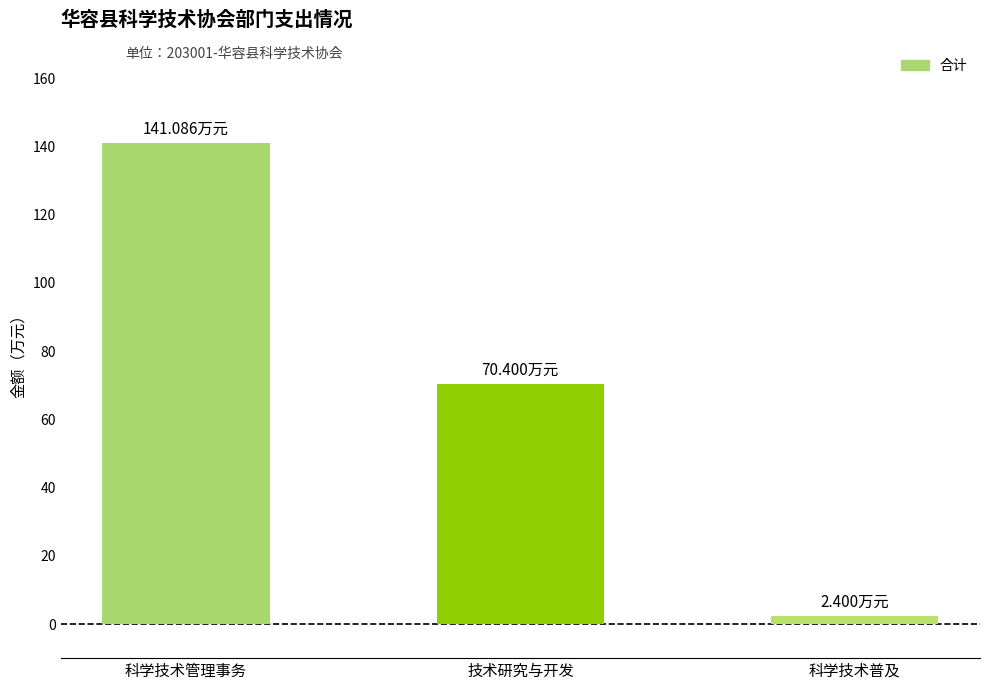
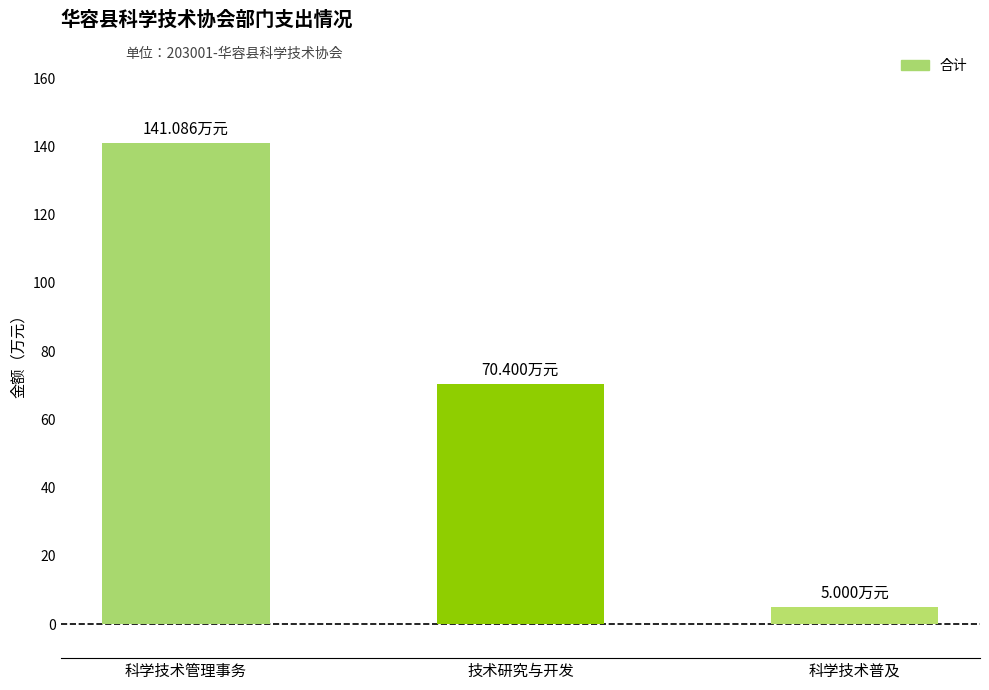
科学技术普及: 2.400 -> 5.000
